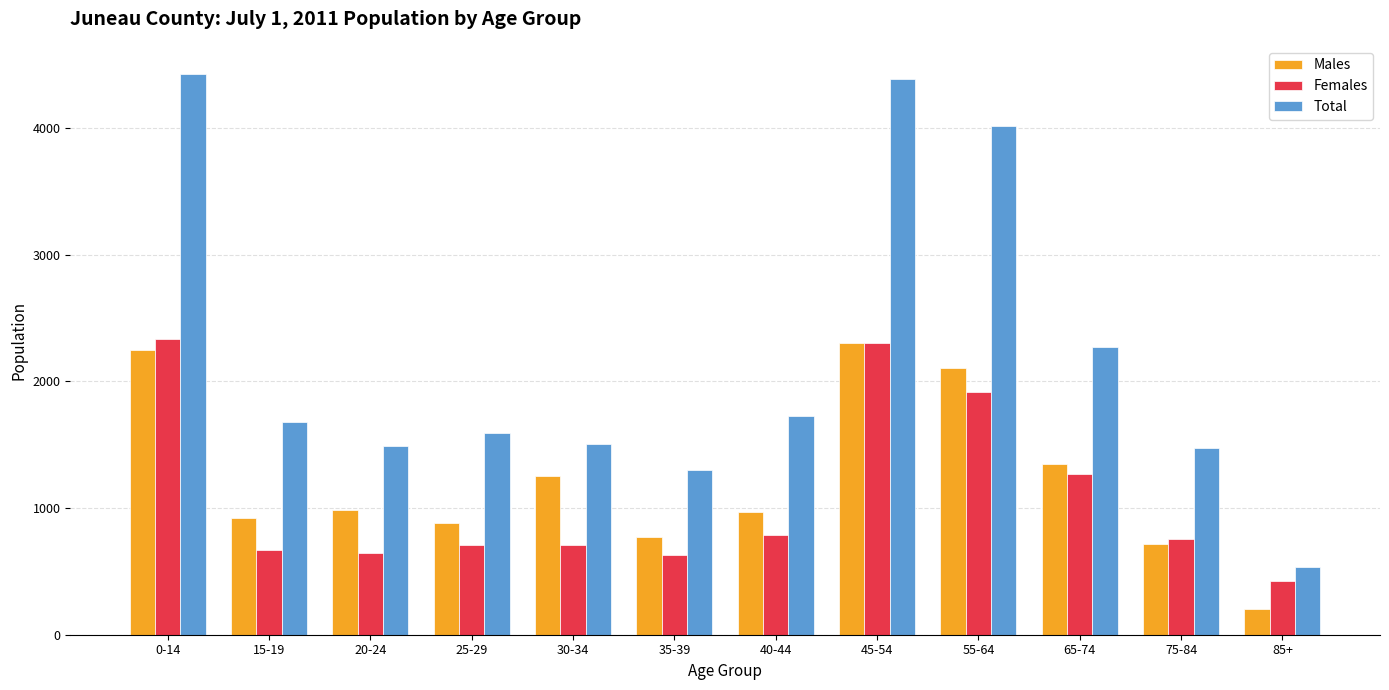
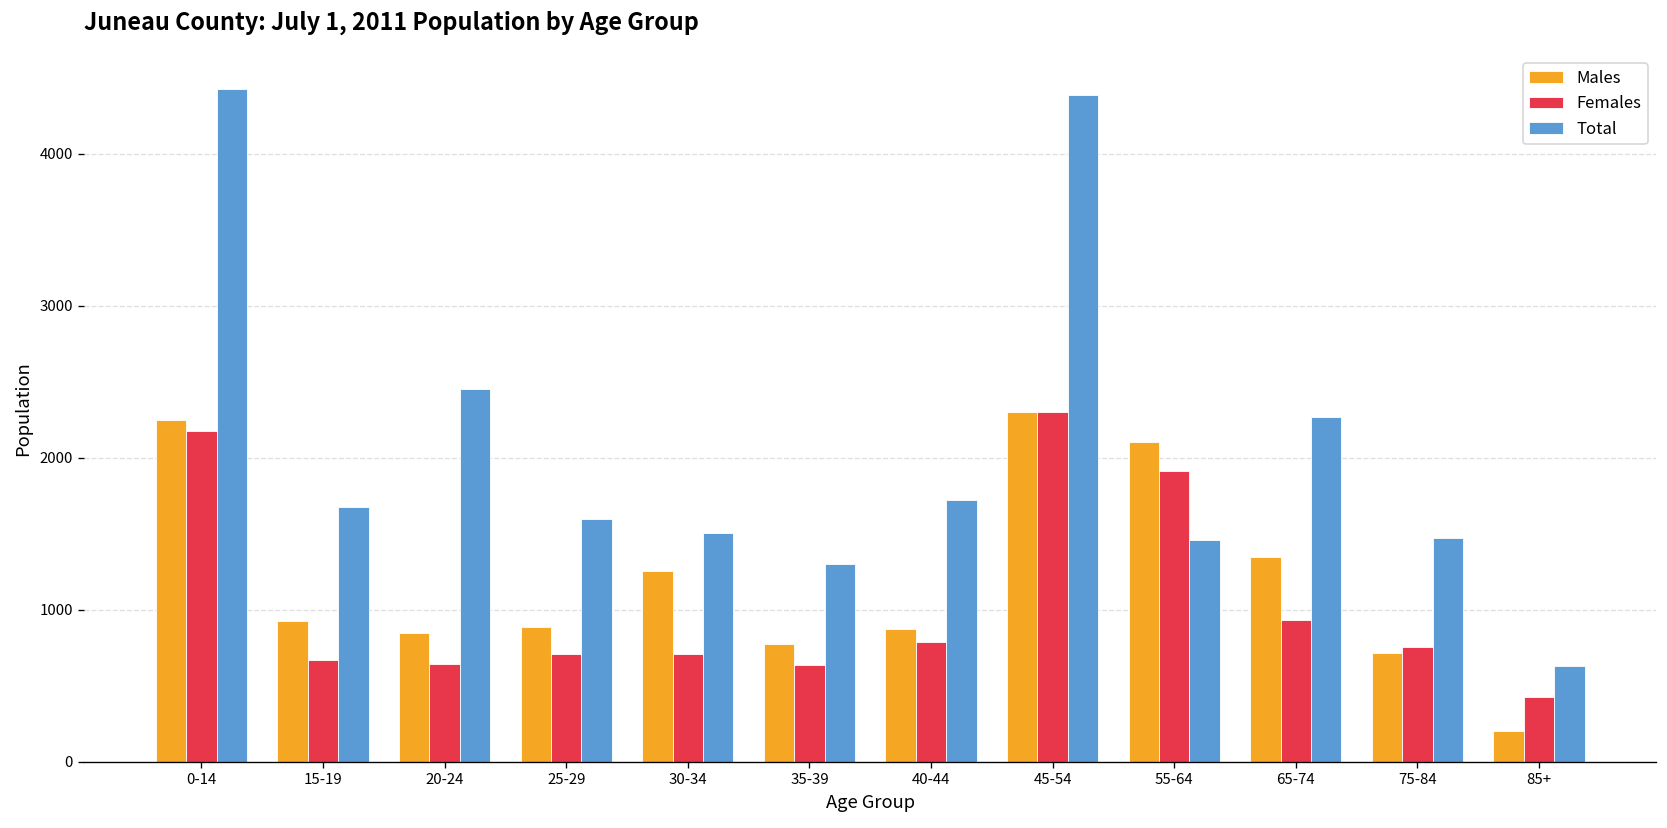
Females, 0-14: 2340 -> 2180
Males, 20-24: 980 -> 840
Total, 20-24: 1490 -> 2450
Males, 40-44: 970 -> 870
Total, 55-64: 4020 -> 1460
Females, 65-74: 1270 -> 930
Total, 85+: 540 -> 630
